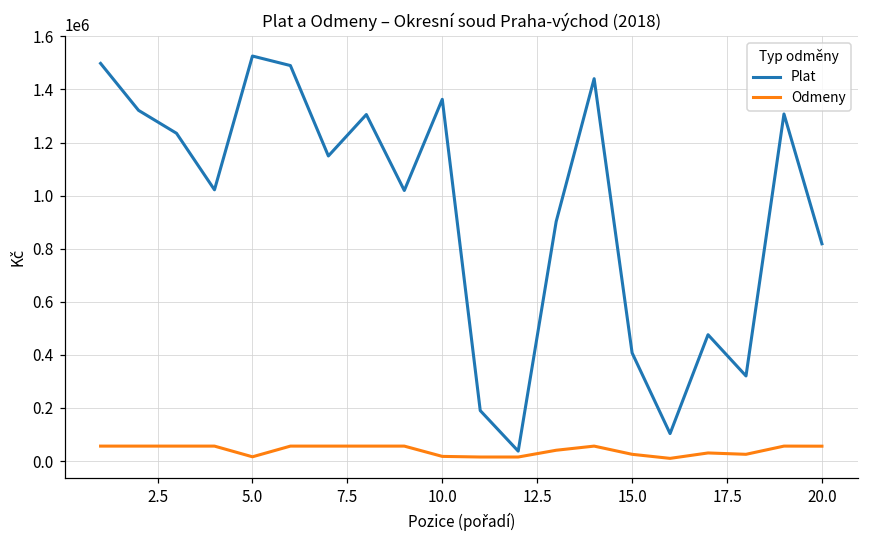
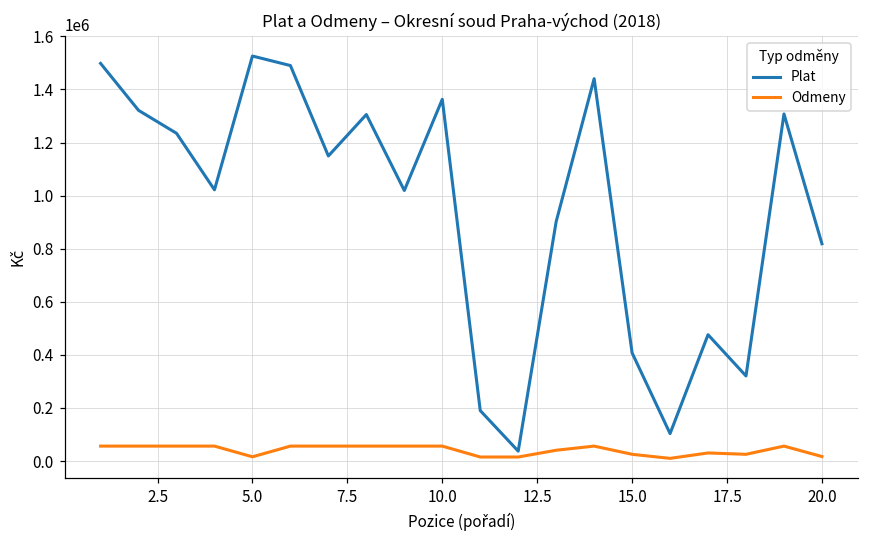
Odmeny, 10.0: 20000 -> 60000
Odmeny, 20.0: 60000 -> 20000
